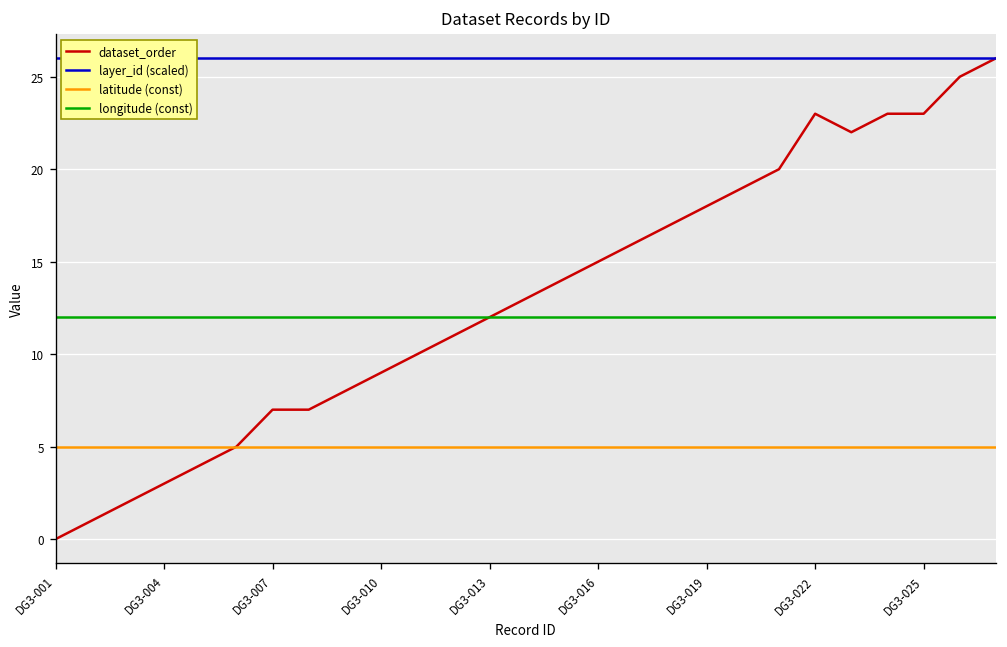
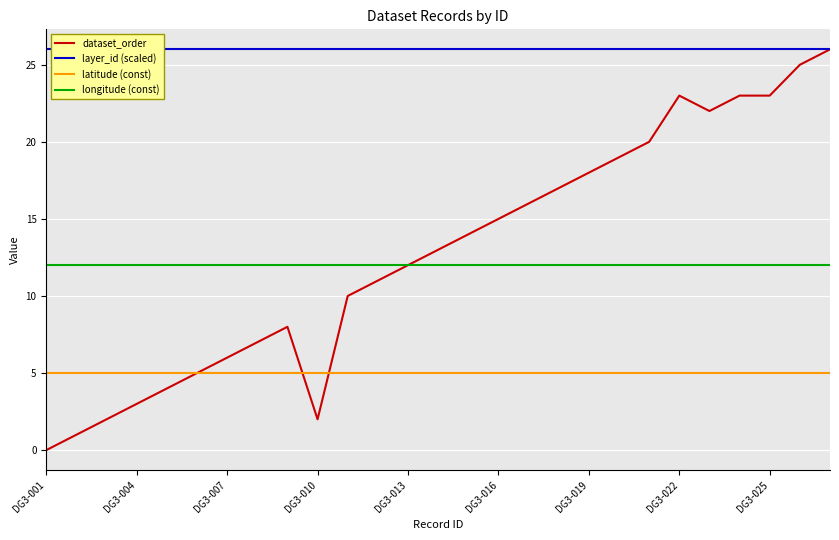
dataset_order, DG3-007: 7 -> 6
dataset_order, DG3-010: 9 -> 2
